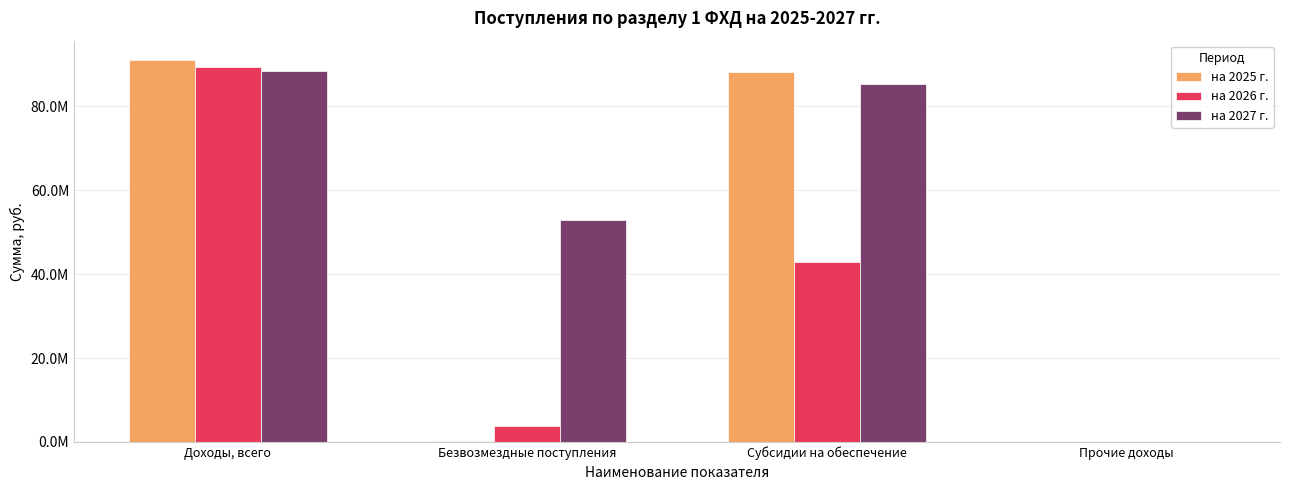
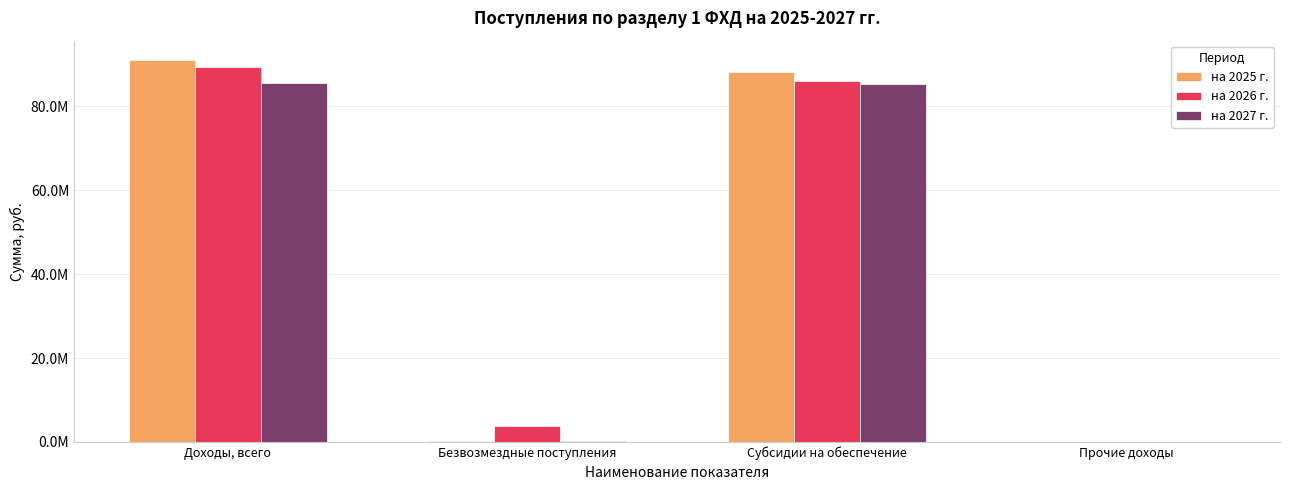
на 2027 г., Доходы, всего: 89М -> 86М
на 2027 г., Безвозмездные поступления: 53М -> 0М
на 2026 г., Субсидии на обеспечение: 43М -> 86М
